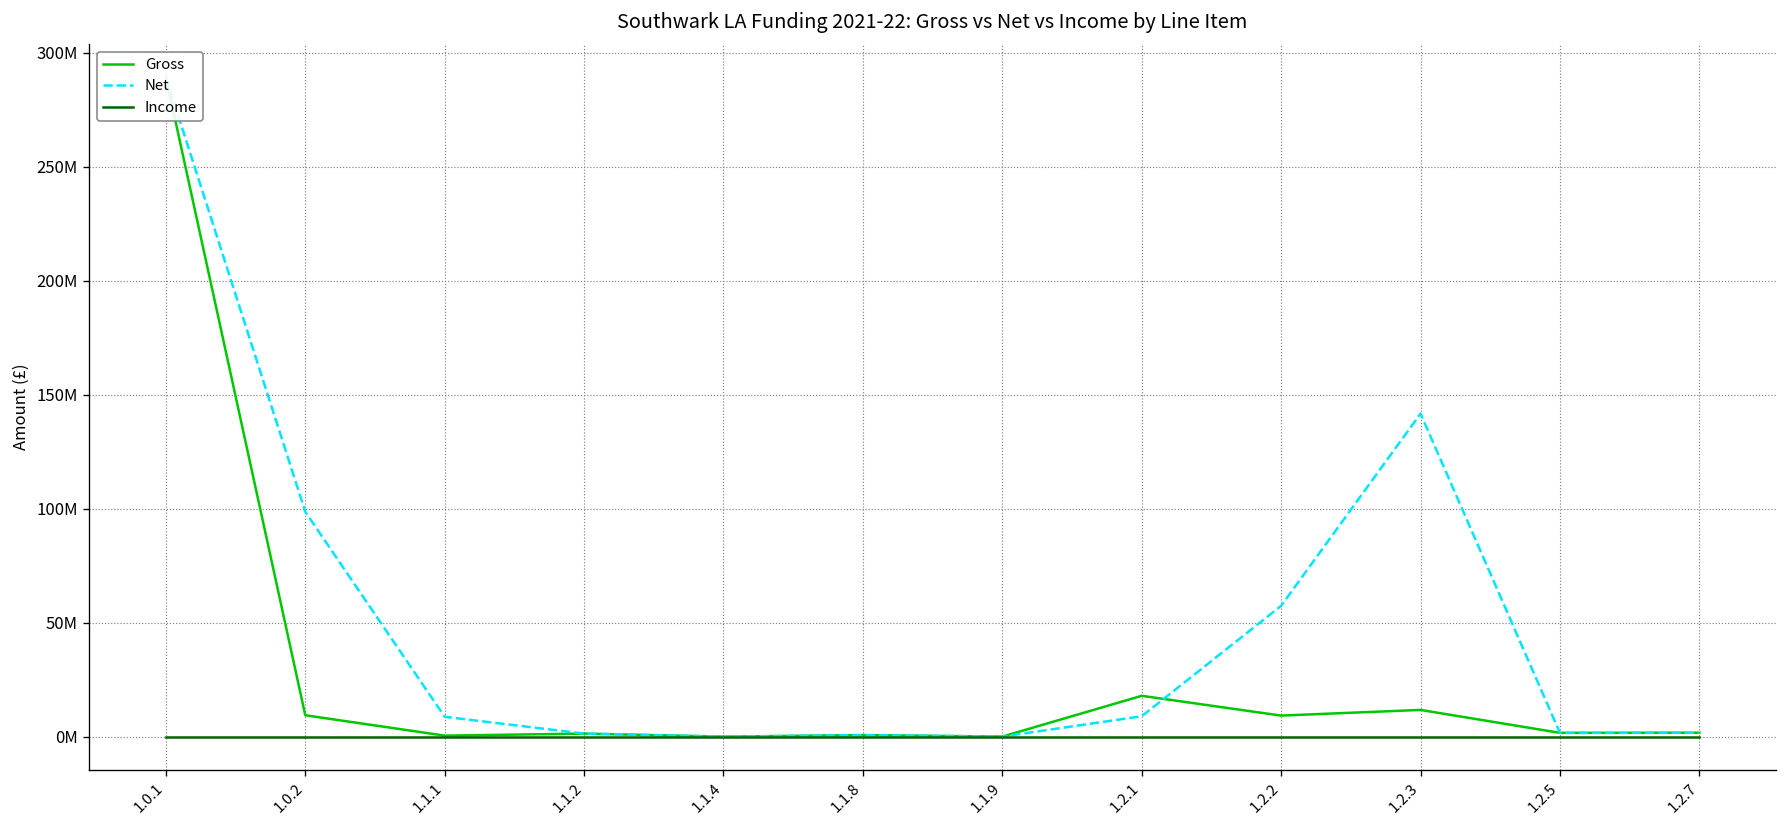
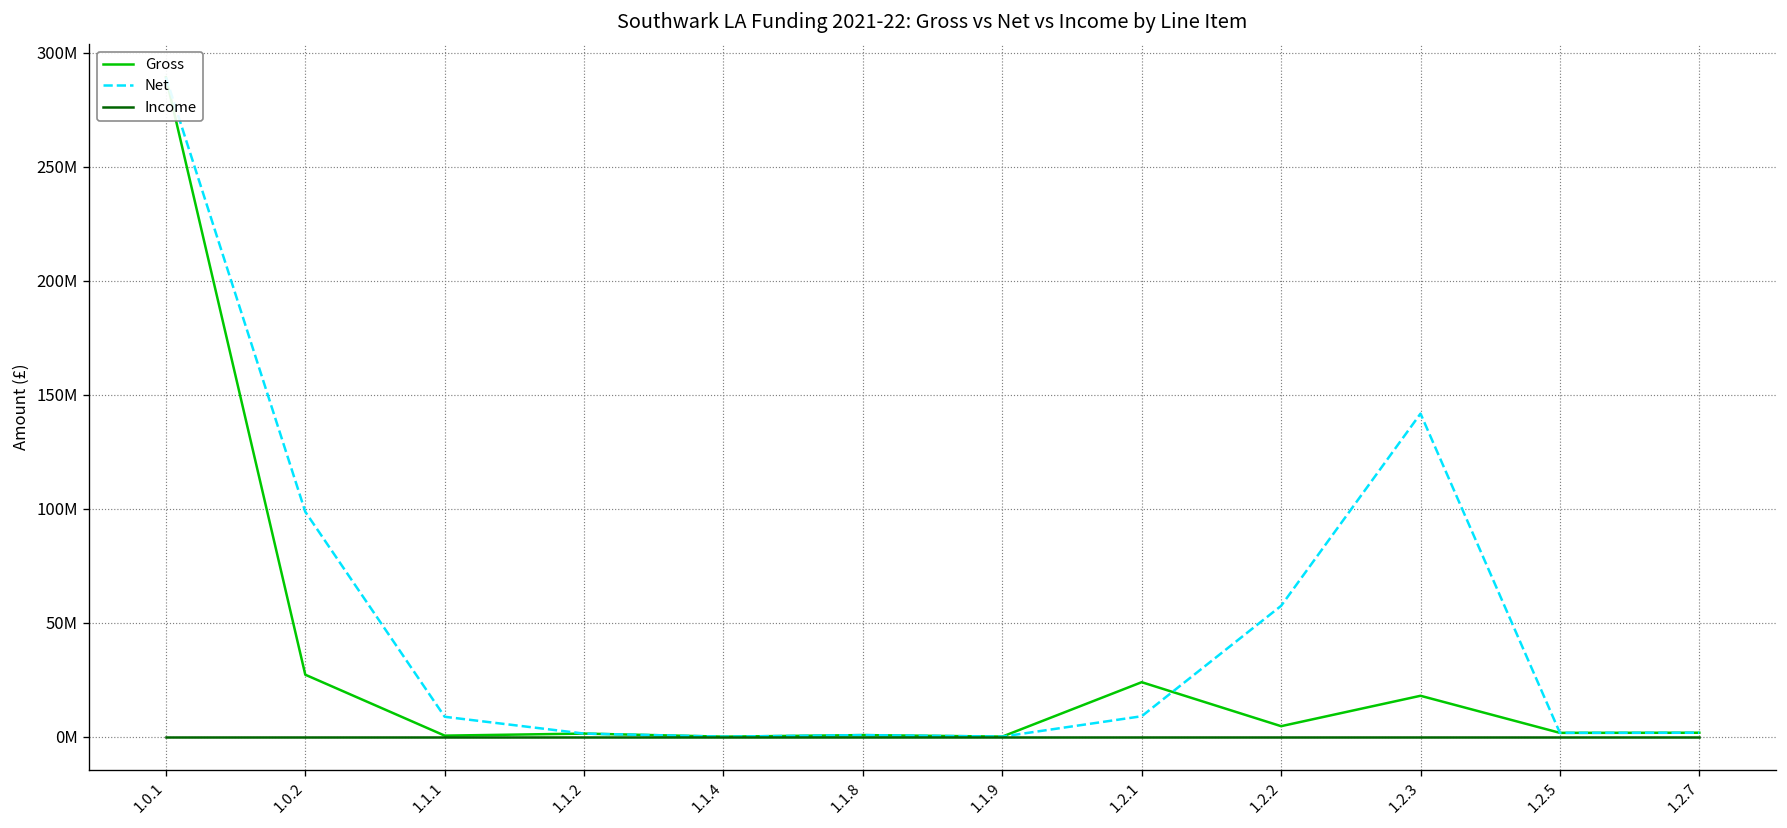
Gross, 1.0.2: 9000000 -> 27000000
Gross, 1.2.1: 18000000 -> 24000000
Gross, 1.2.2: 9000000 -> 5000000
Gross, 1.2.3: 12000000 -> 18000000
